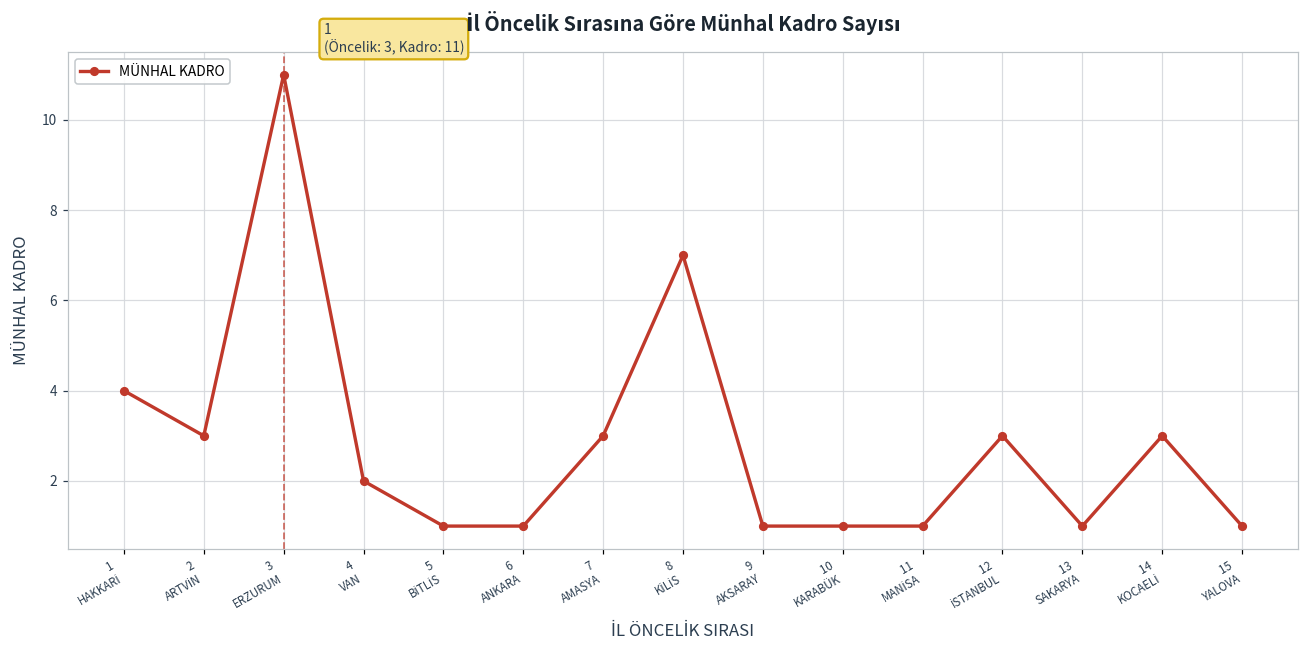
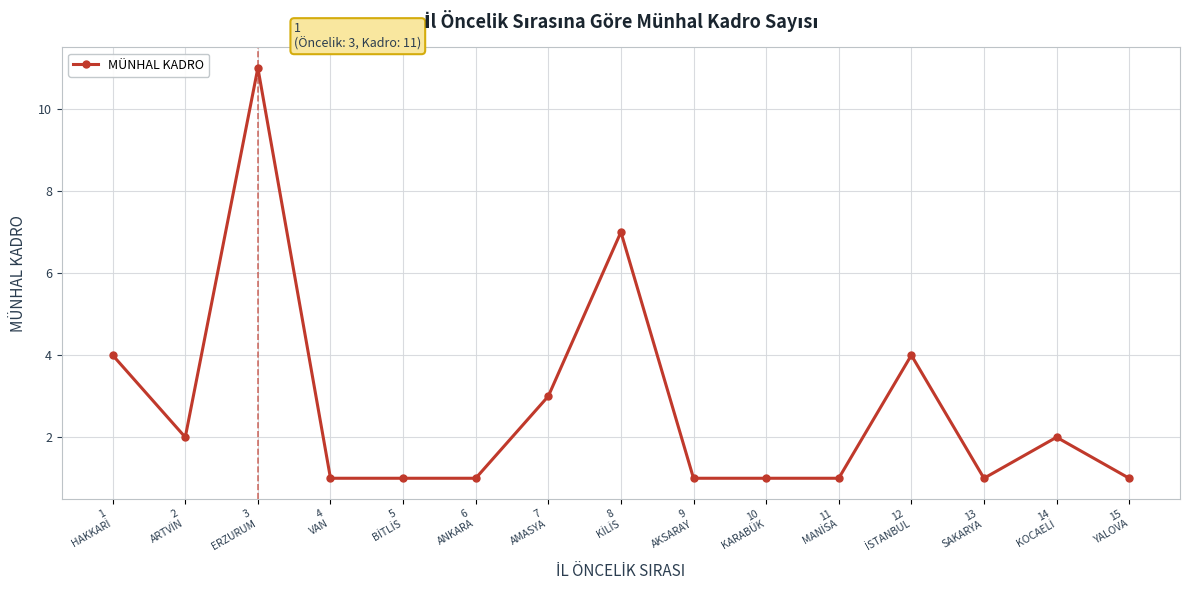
2 ARTVİN: 3 -> 2
4 VAN: 2 -> 1
12 İSTANBUL: 3 -> 4
14 KOCAELİ: 3 -> 2
